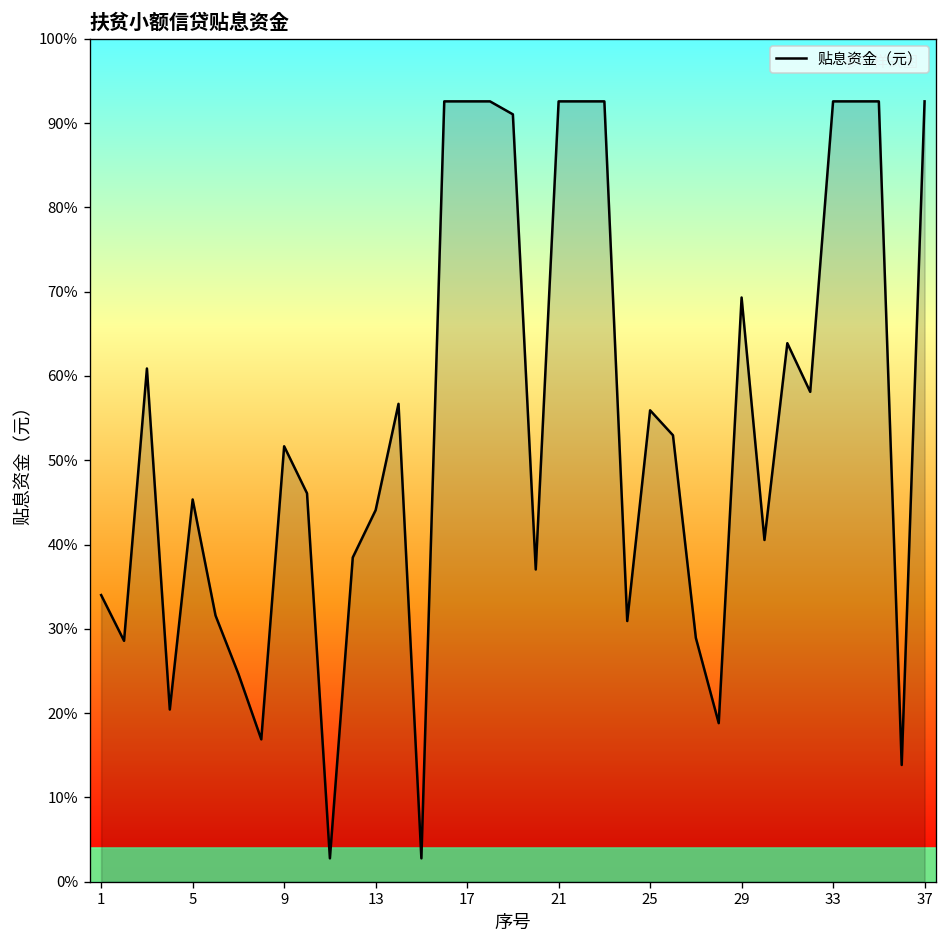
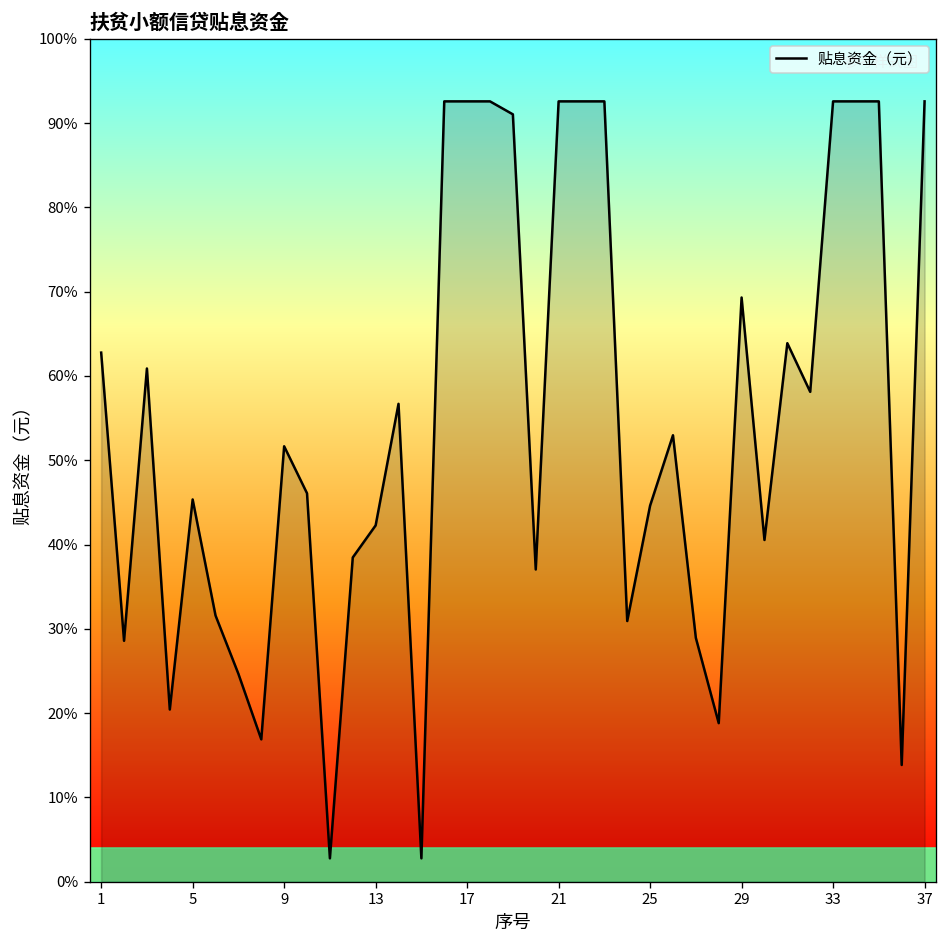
1: 34% -> 63%
13: 44% -> 42%
25: 56% -> 45%
